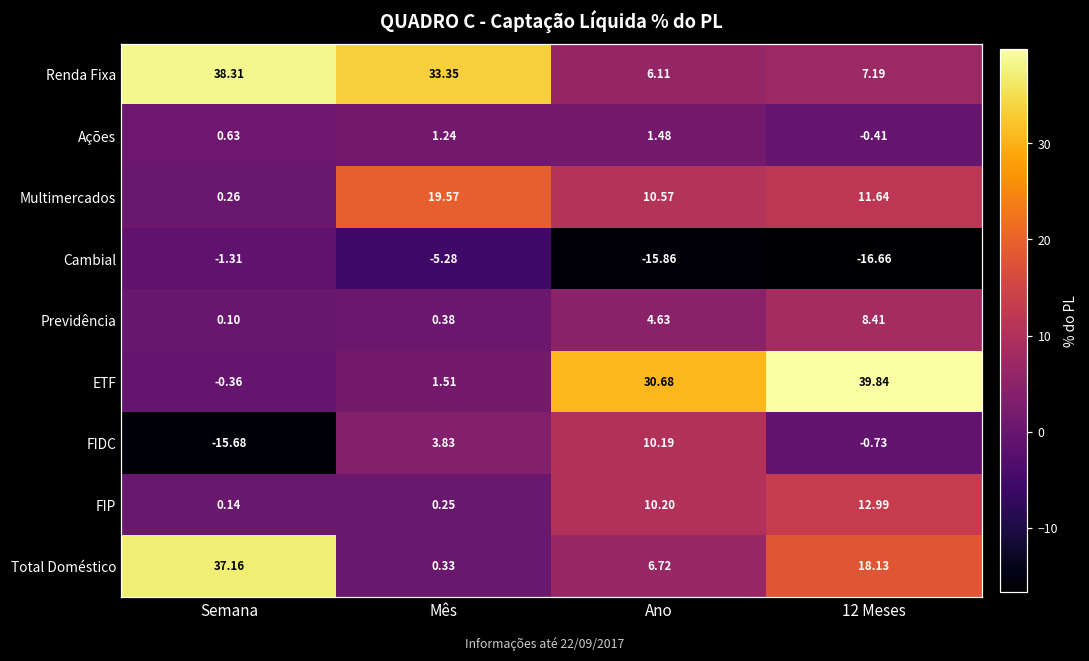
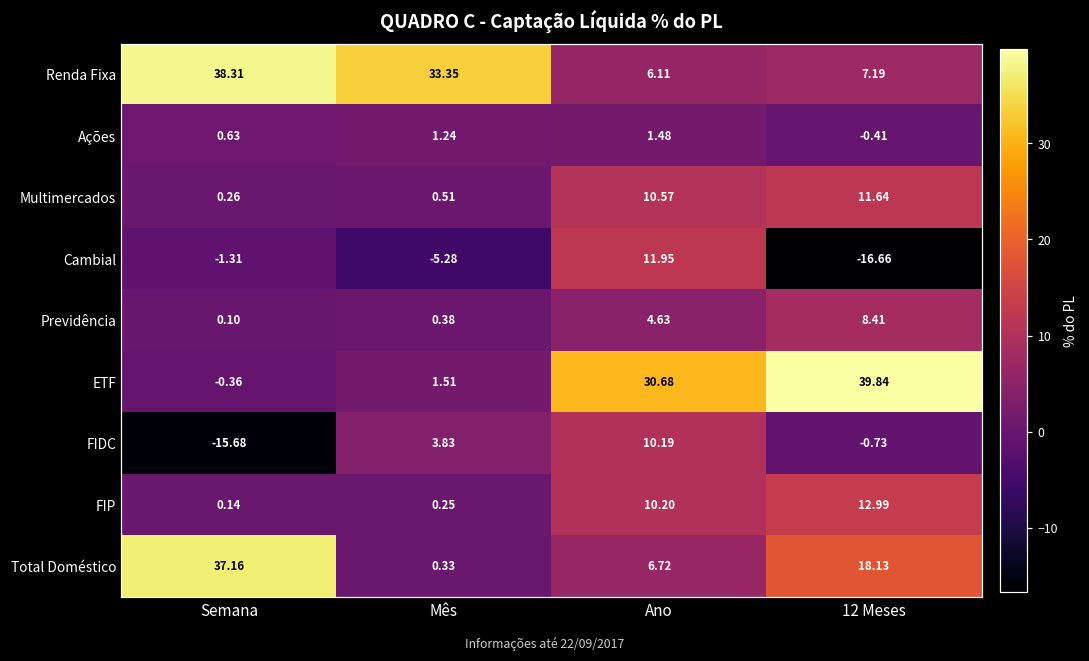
Multimercados, Mês: 19.57 -> 0.51
Cambial, Ano: -15.86 -> 11.95
